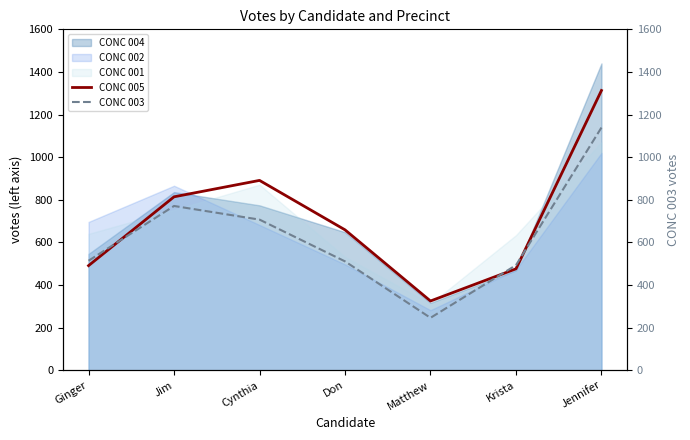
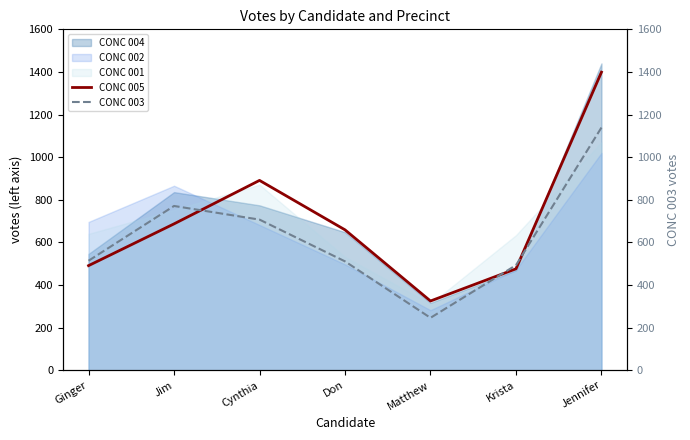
CONC 005, Jim: 810 -> 690
CONC 005, Jennifer: 1310 -> 1400
